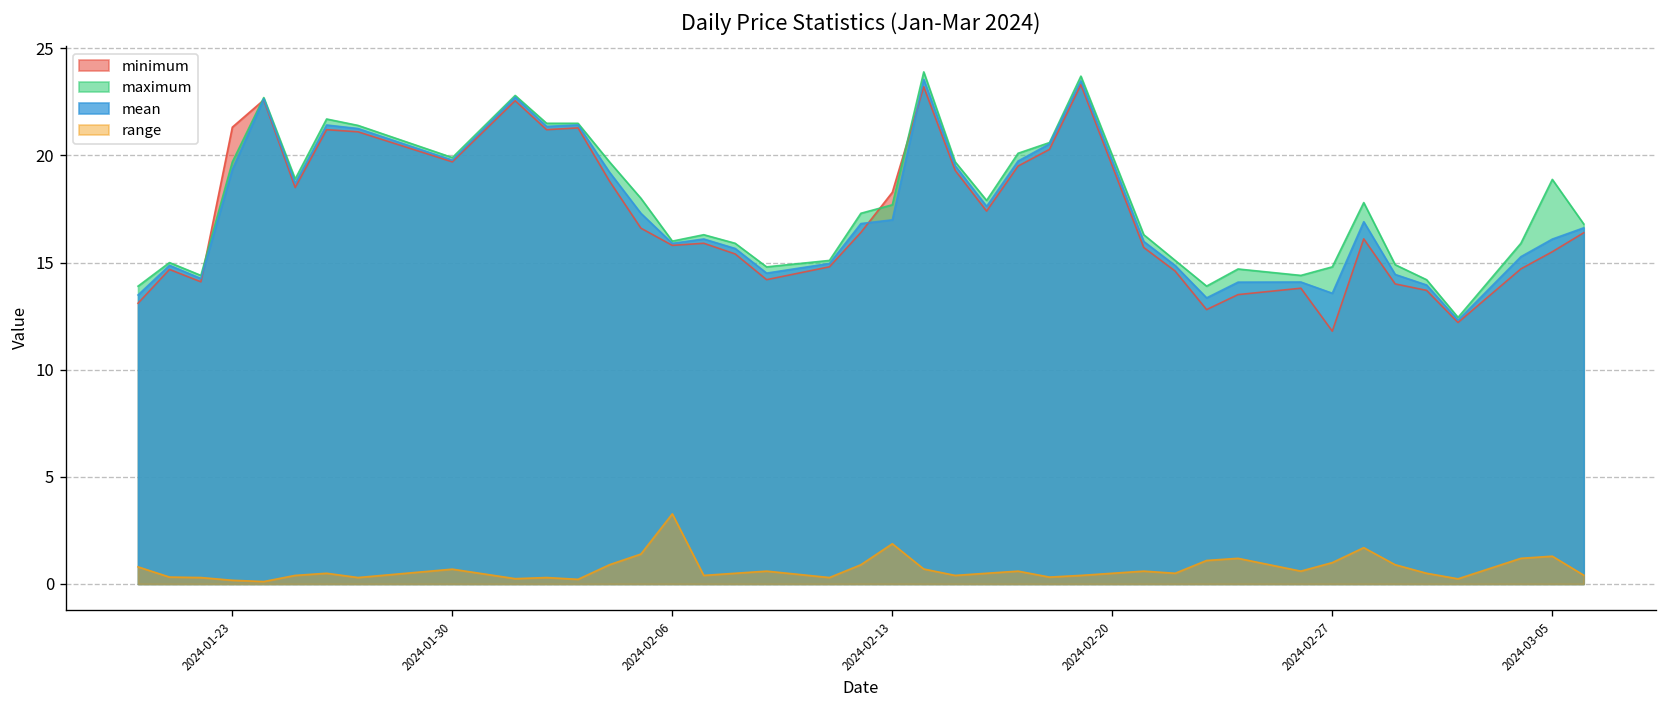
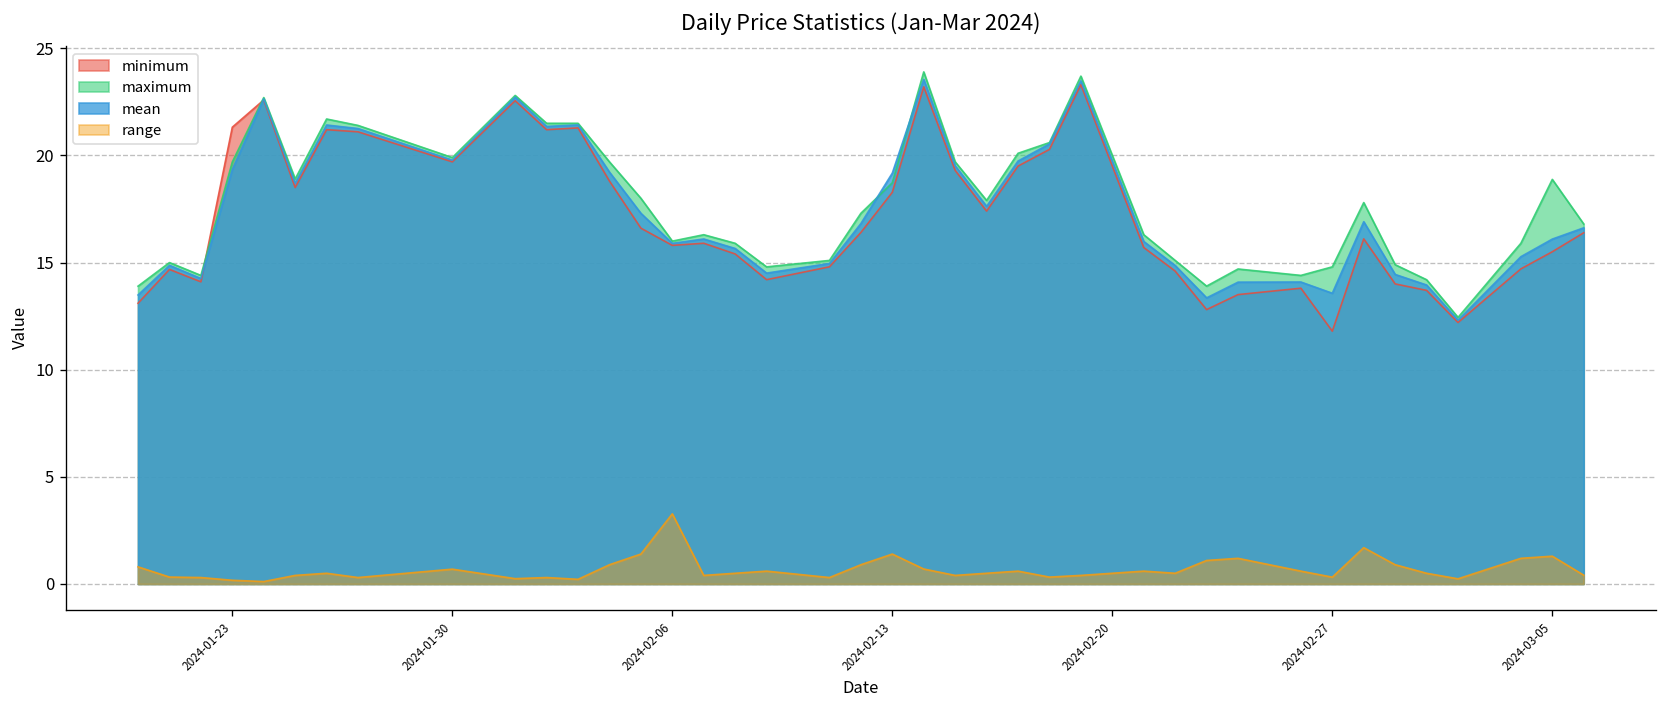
maximum, 2024-02-13: 17.7 -> 18.7
mean, 2024-02-13: 17.0 -> 19.2
range, 2024-02-13: 1.9 -> 1.4
range, 2024-02-27: 1.0 -> 0.3
